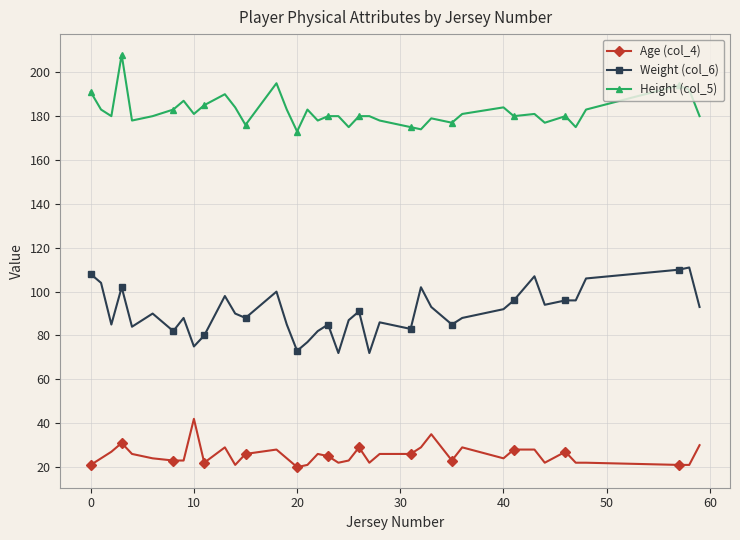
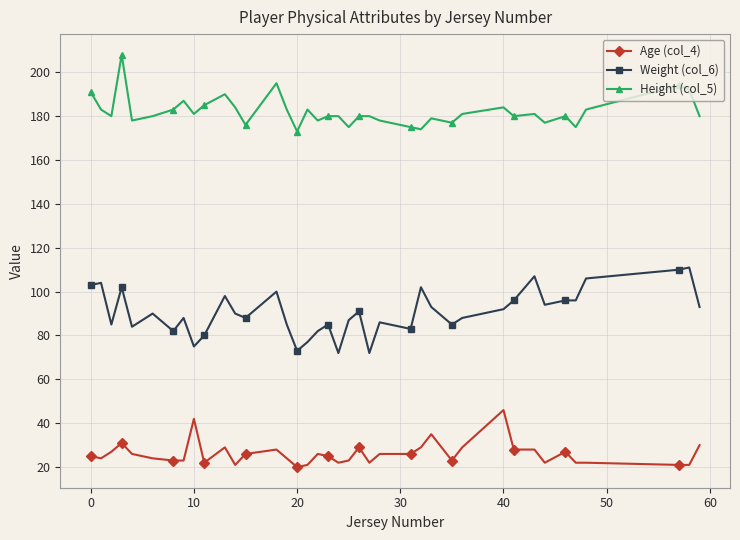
Age (col_4), 0: 21 -> 25
Weight (col_6), 0: 108 -> 103
Age (col_4), 40: 24 -> 46
